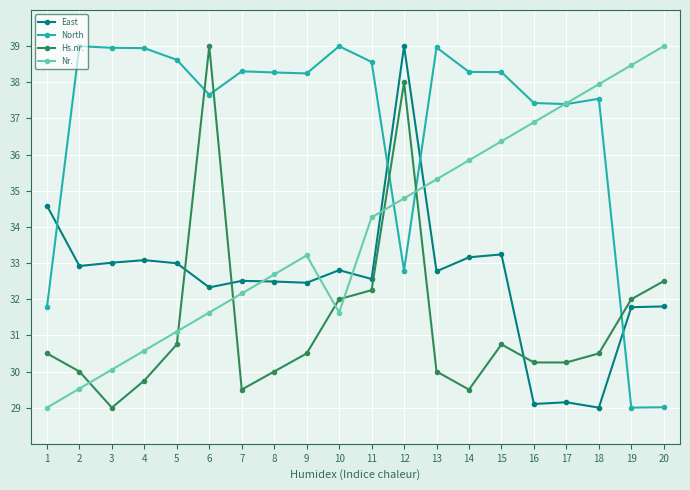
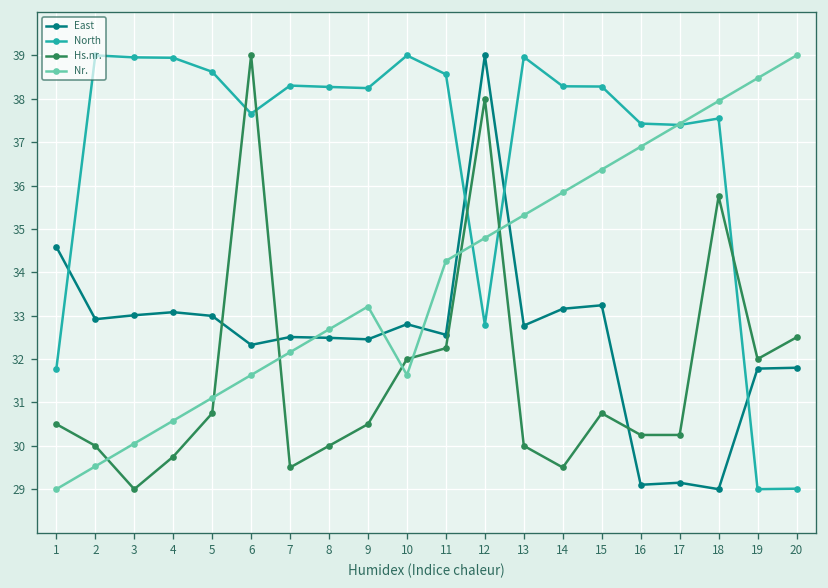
Hs.nr., 18: 30.5 -> 35.8
